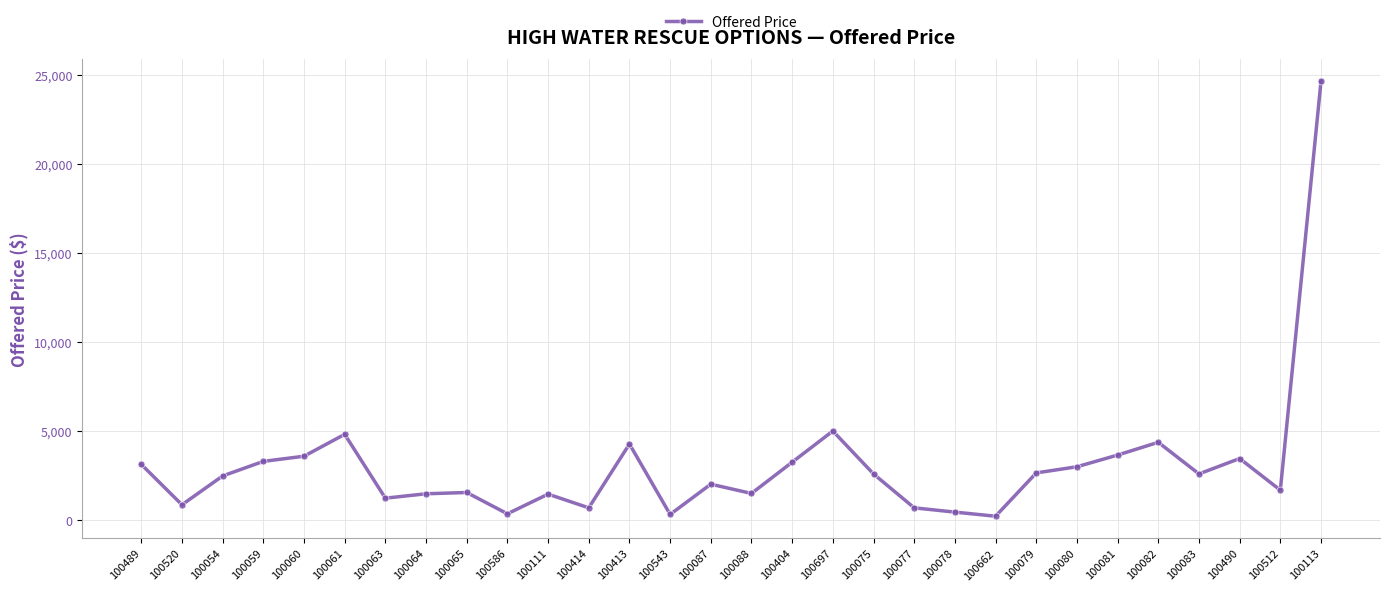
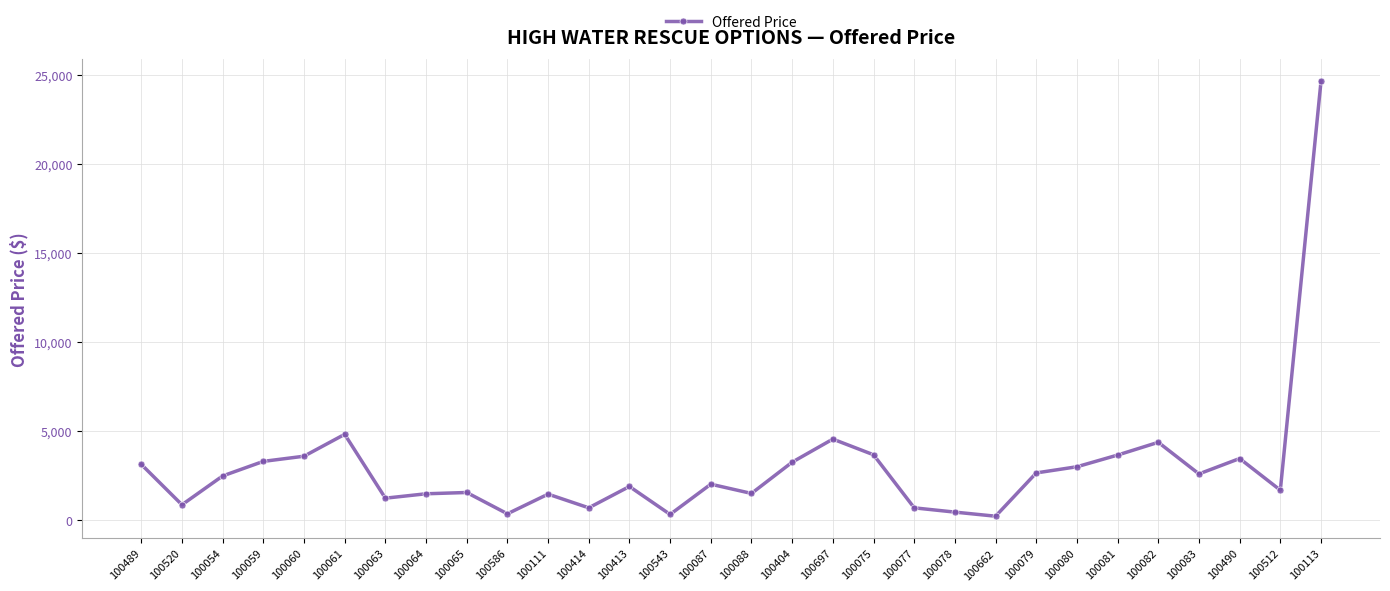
100413: 4,200 -> 1,900
100697: 5,000 -> 4,500
100075: 2,600 -> 3,600
